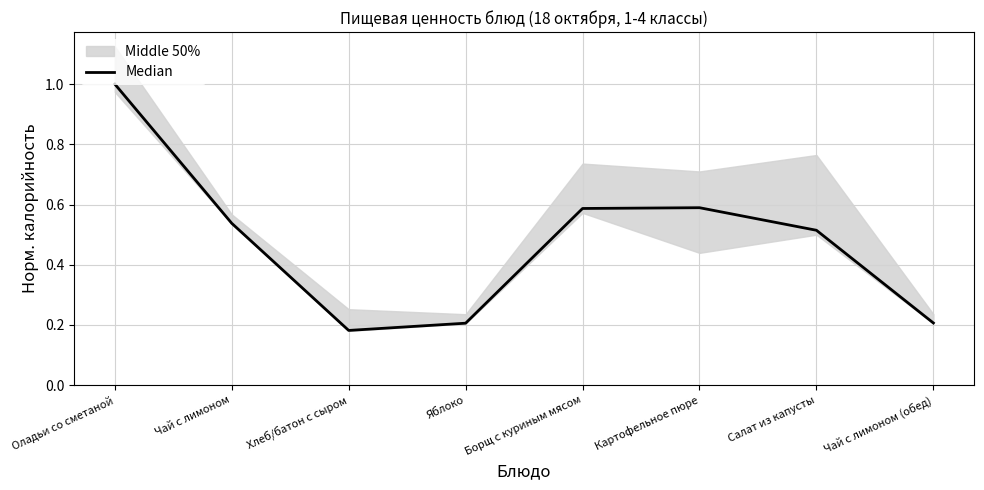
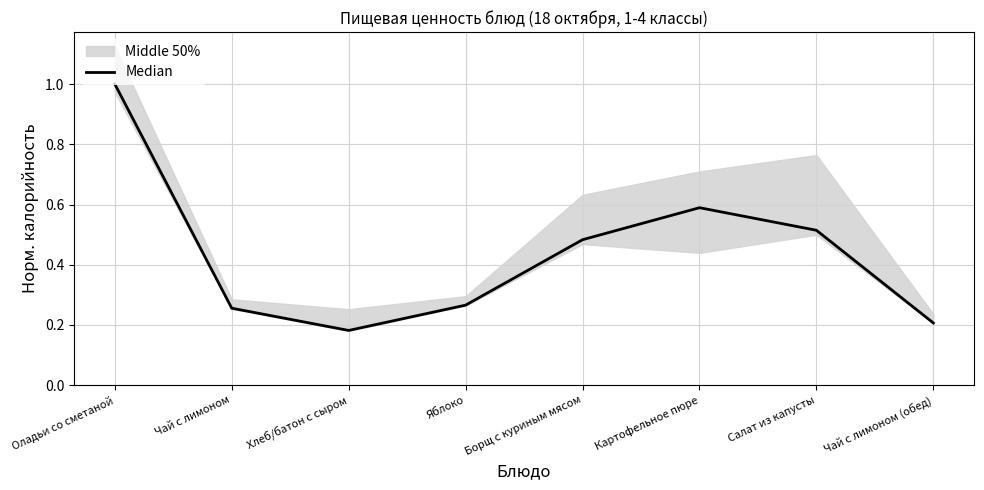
Median, Чай с лимоном: 0.54 -> 0.26
Median, Яблоко: 0.21 -> 0.27
Median, Борщ с куриным мясом: 0.59 -> 0.48
